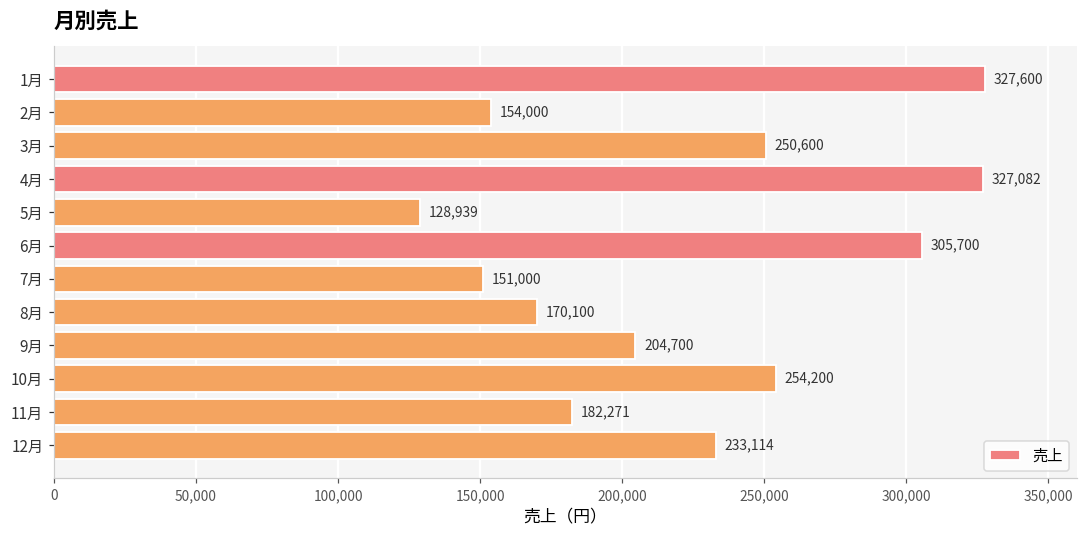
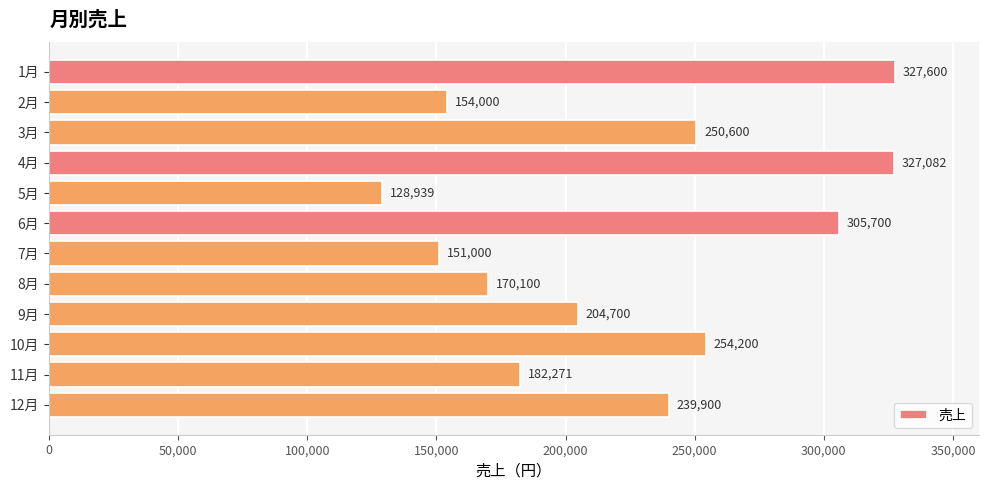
12月: 233,114 -> 239,900
